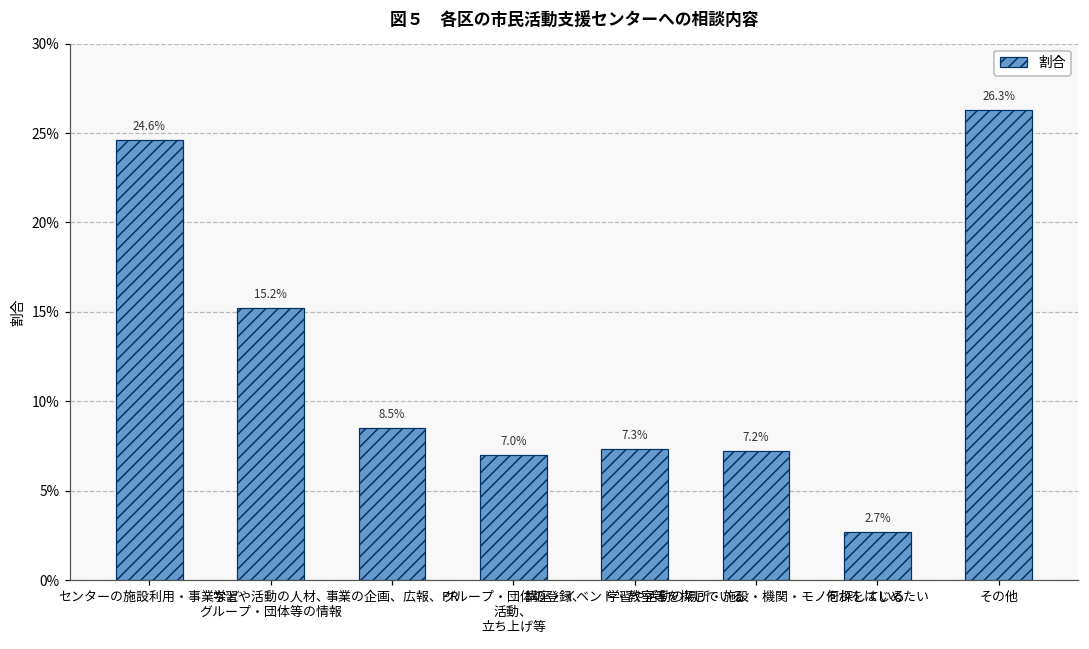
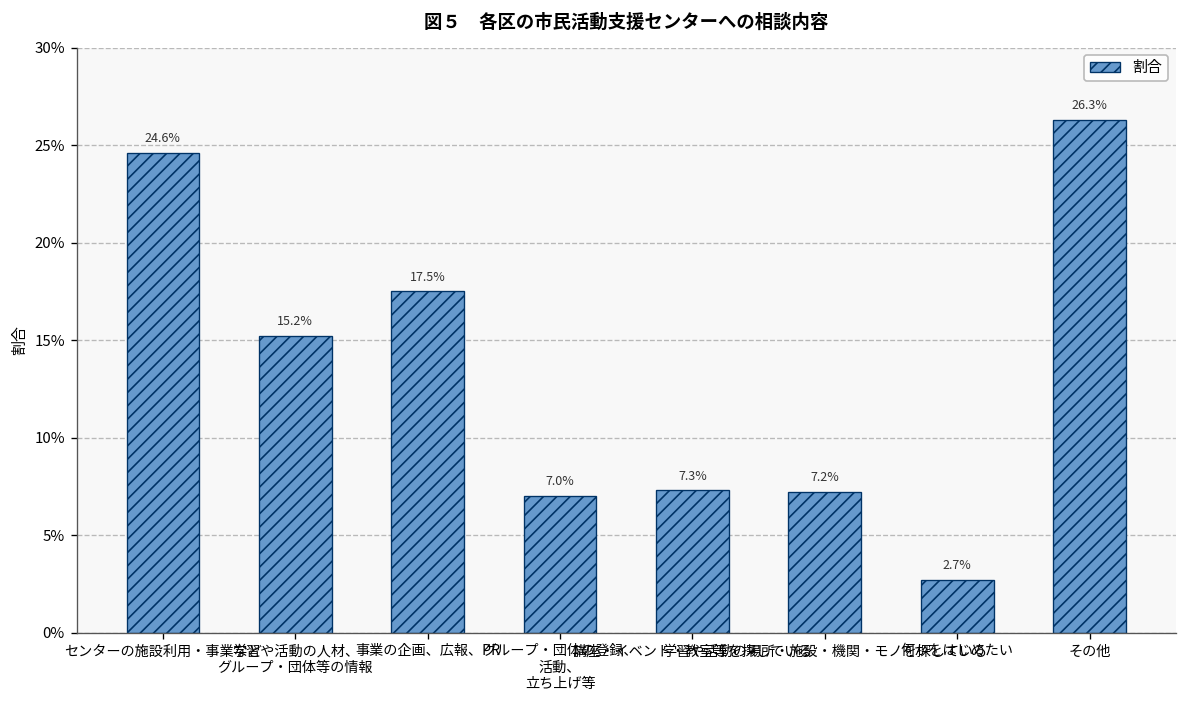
事業の企画、広報、PR: 8.5% -> 17.5%
